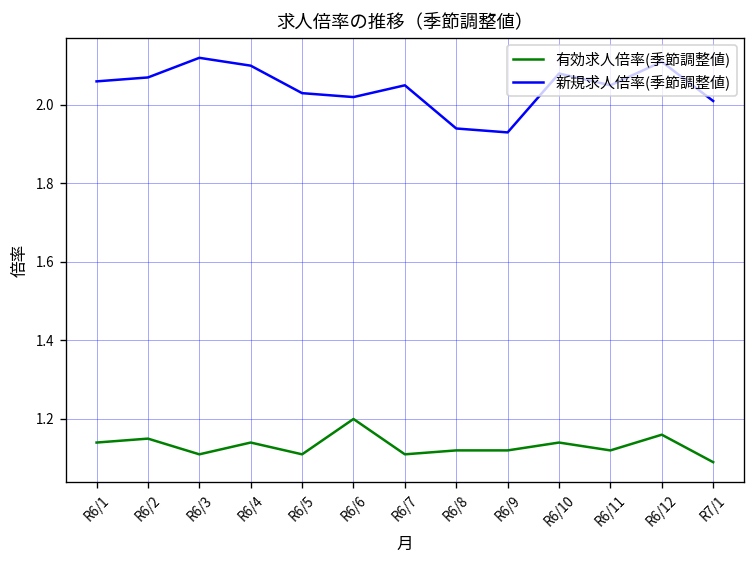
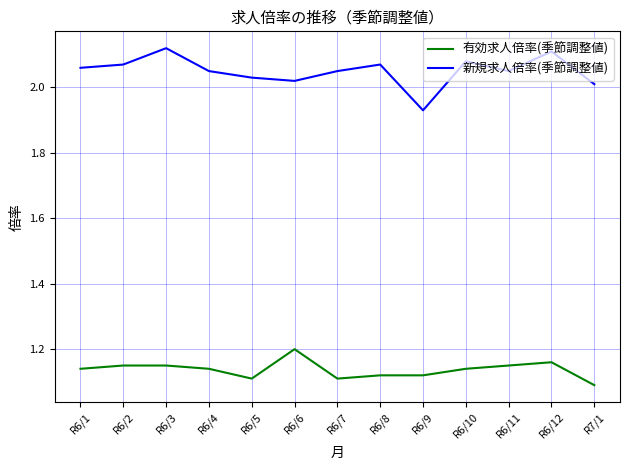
有効求人倍率(季節調整値), R6/3: 1.11 -> 1.15
新規求人倍率(季節調整値), R6/4: 2.10 -> 2.05
新規求人倍率(季節調整値), R6/8: 1.94 -> 2.07
有効求人倍率(季節調整値), R6/11: 1.12 -> 1.15
